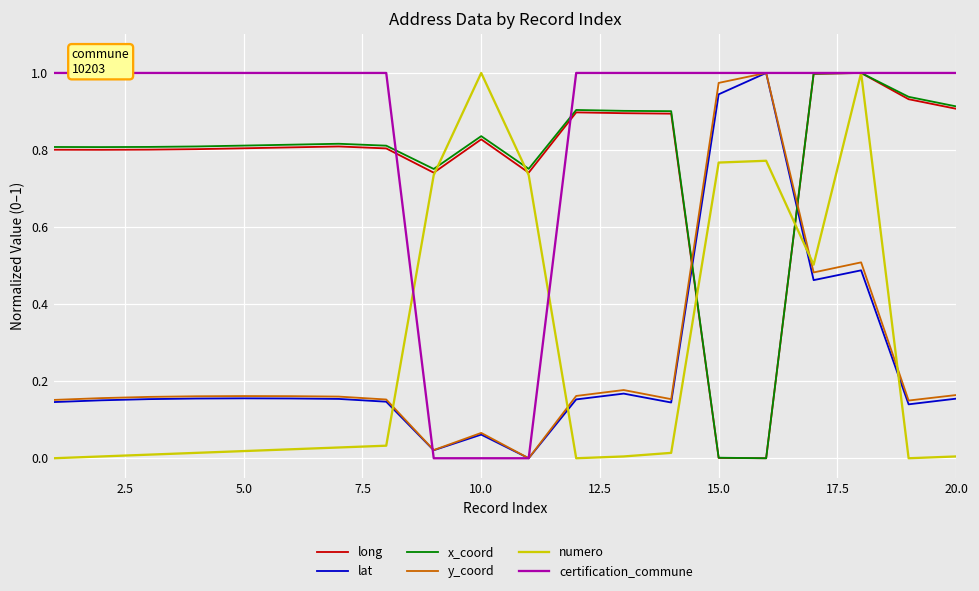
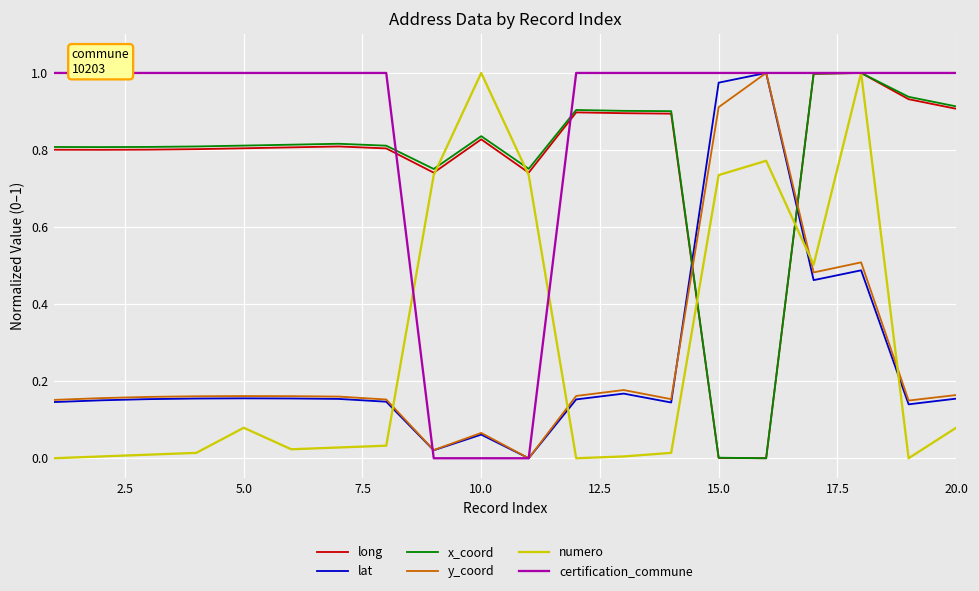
numero, 5.0: 0.02 -> 0.08
lat, 15.0: 0.94 -> 0.97
y_coord, 15.0: 0.97 -> 0.91
numero, 15.0: 0.77 -> 0.73
numero, 20.0: 0.00 -> 0.08
